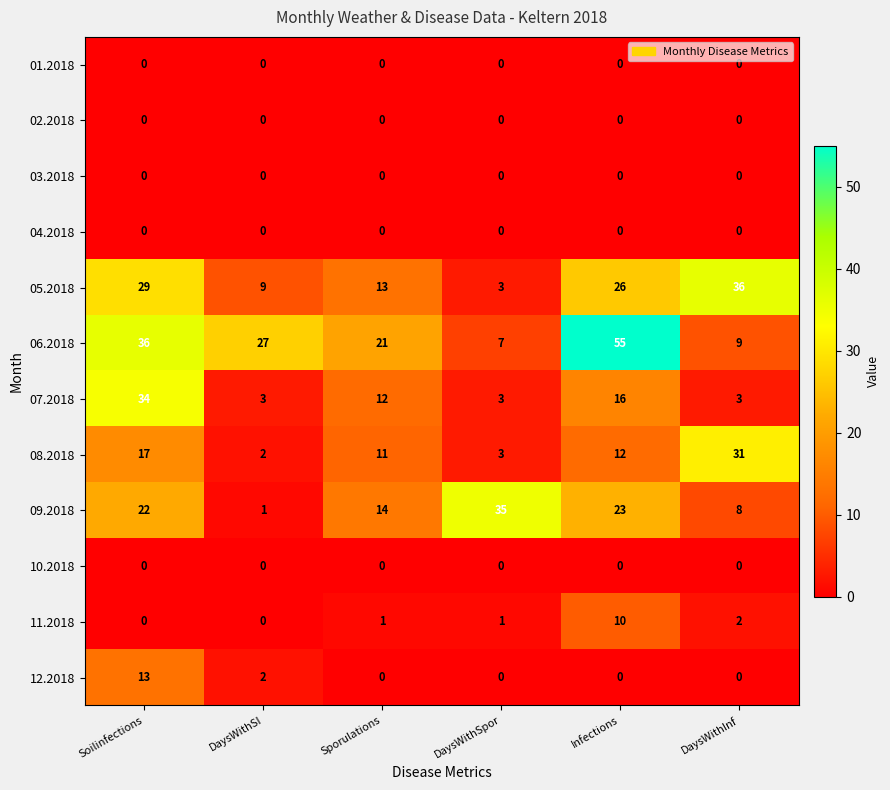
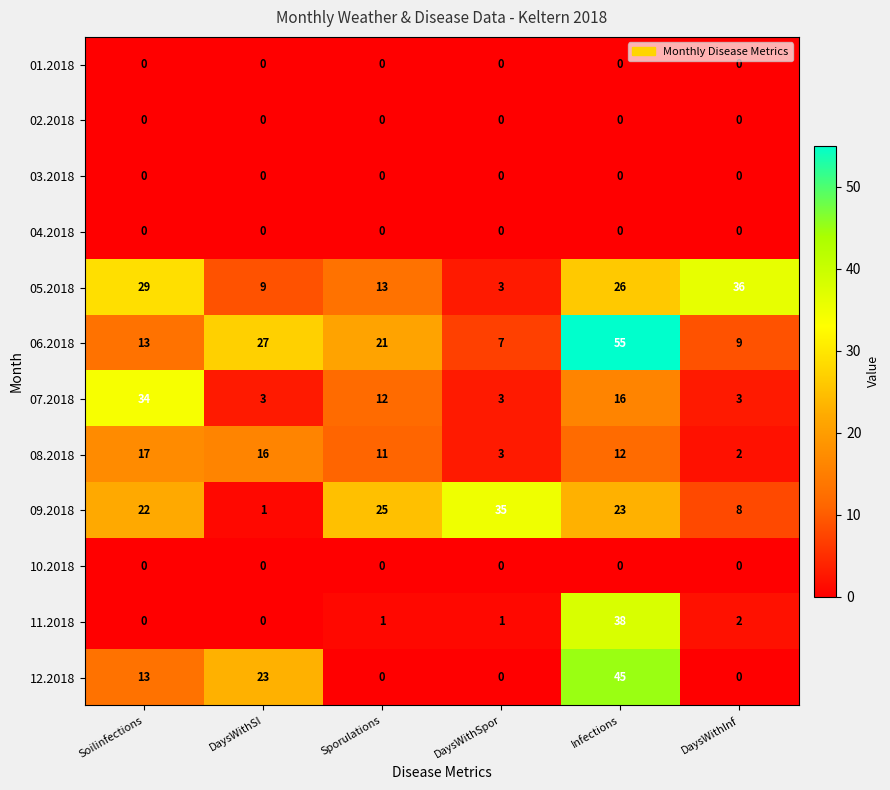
06.2018, Soilinfections: 36 -> 13
08.2018, DaysWithSI: 2 -> 16
08.2018, DaysWithInf: 31 -> 2
09.2018, Sporulations: 14 -> 25
11.2018, Infections: 10 -> 38
12.2018, DaysWithSI: 2 -> 23
12.2018, Infections: 0 -> 45
